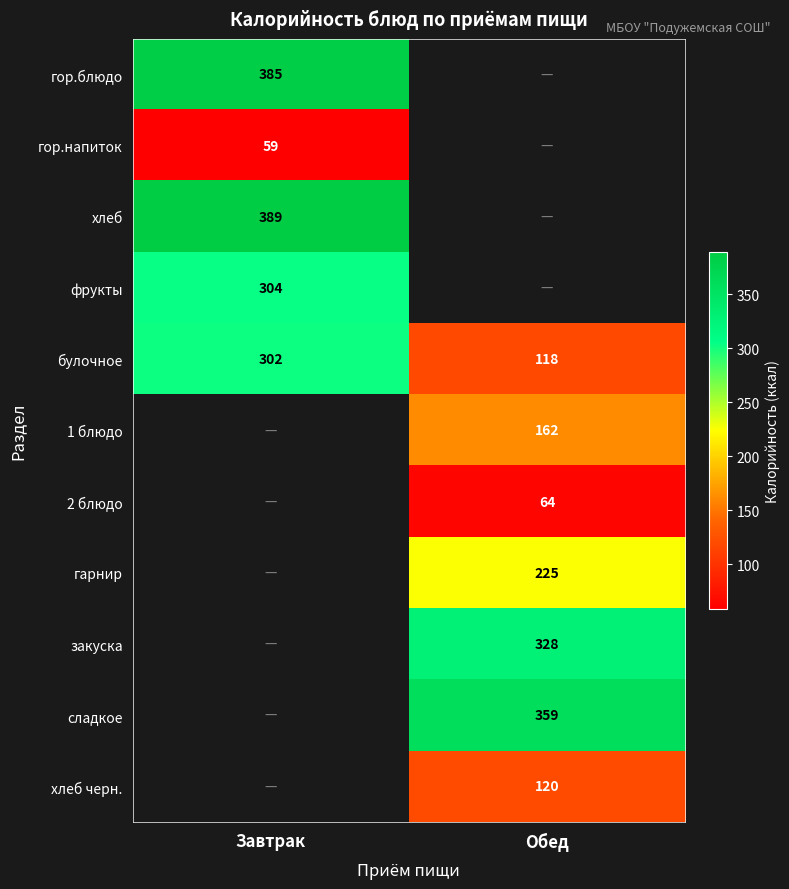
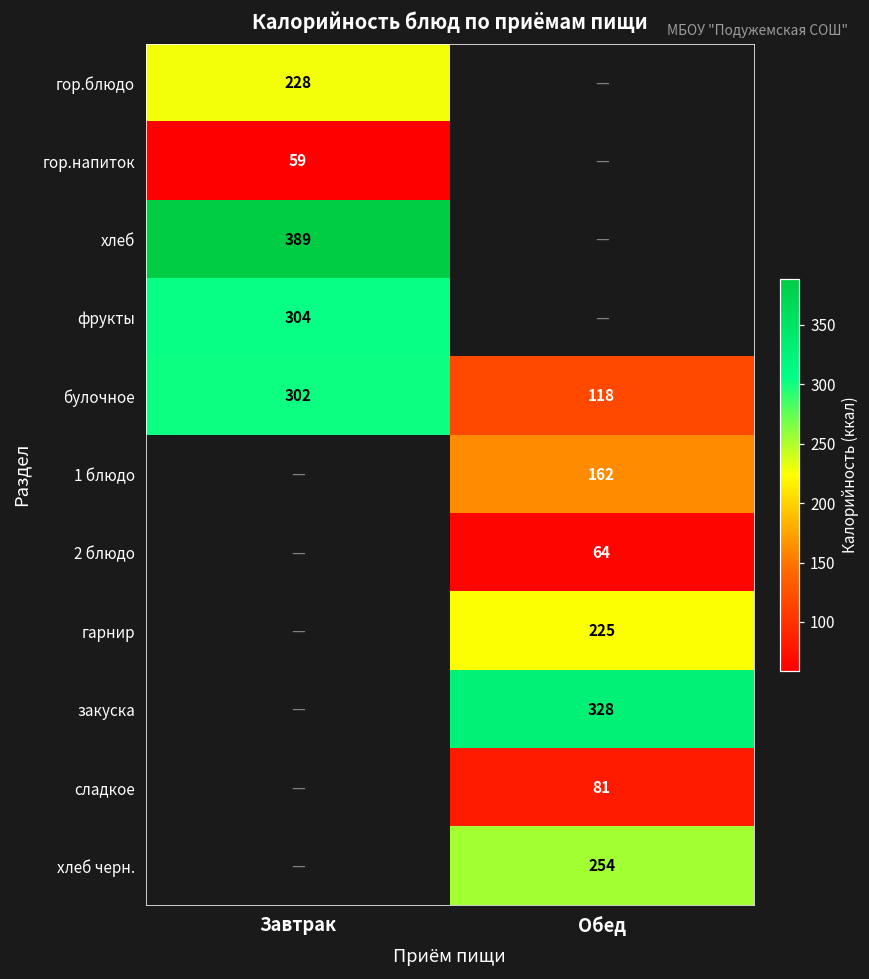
гор.блюдо, Завтрак: 385 -> 228
сладкое, Обед: 359 -> 81
хлеб черн., Обед: 120 -> 254
